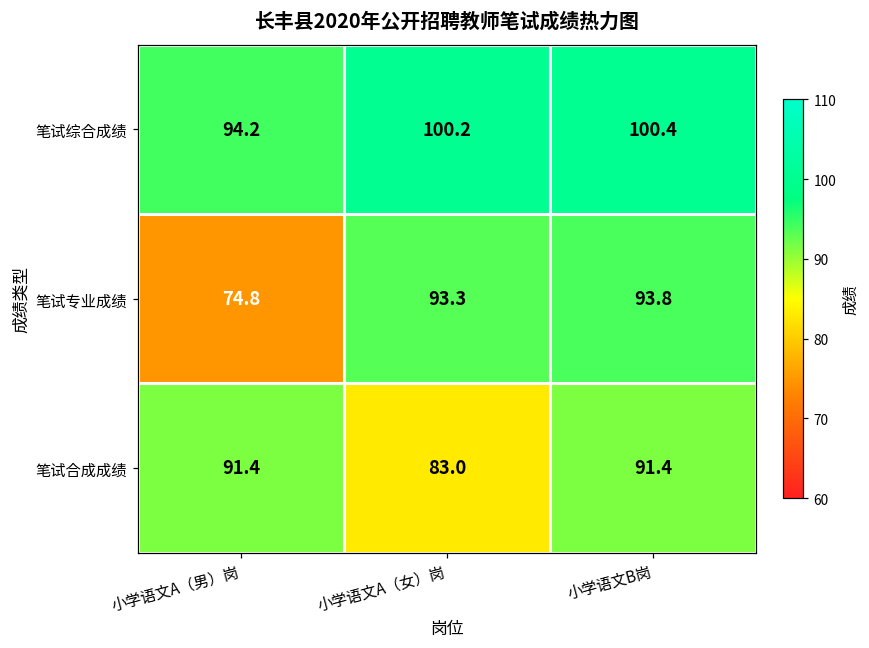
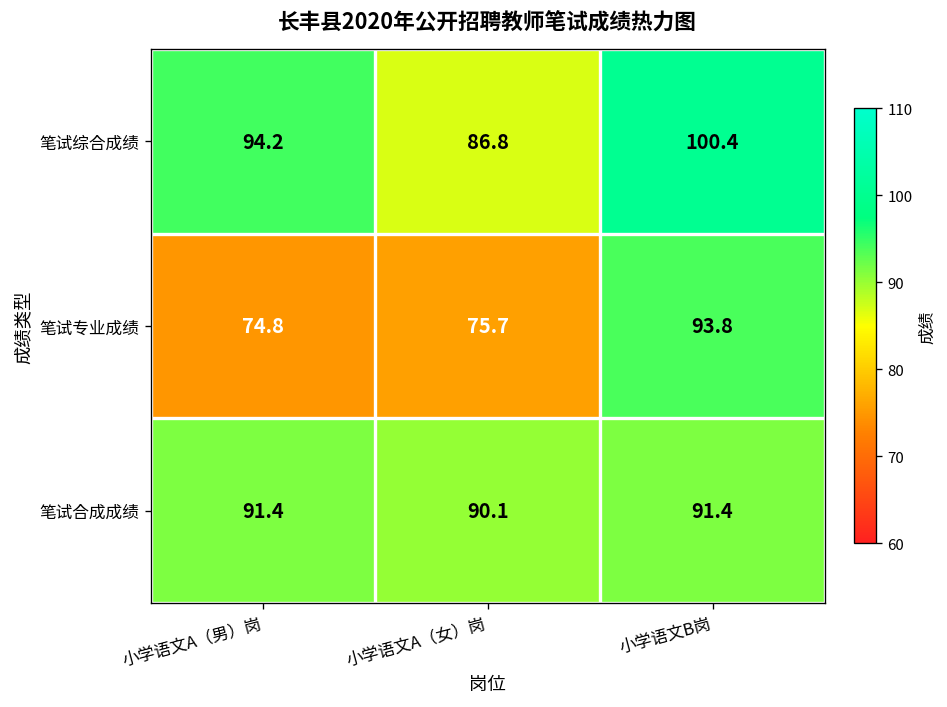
笔试综合成绩, 小学语文A（女）岗: 100.2 -> 86.8
笔试专业成绩, 小学语文A（女）岗: 93.3 -> 75.7
笔试合成成绩, 小学语文A（女）岗: 83.0 -> 90.1
